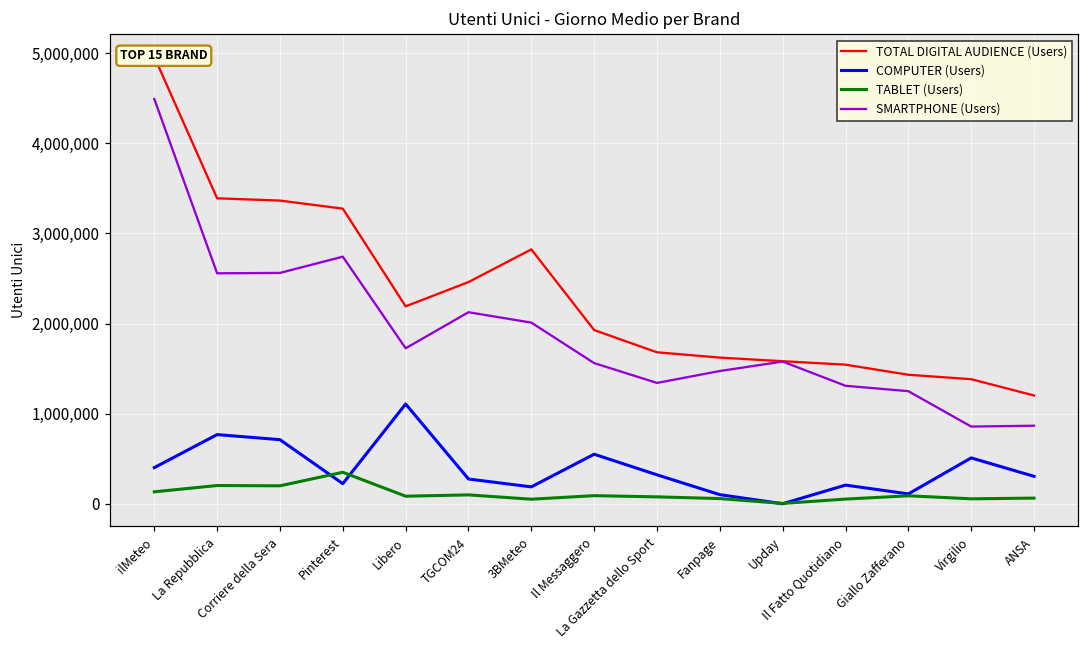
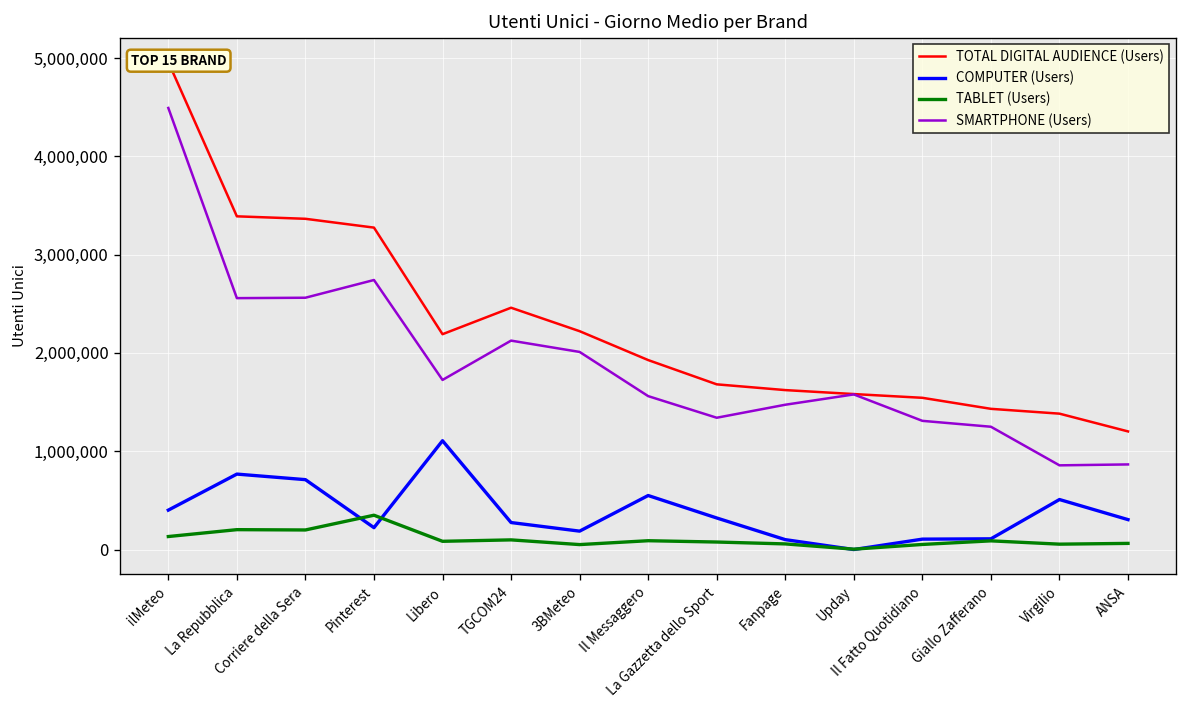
TOTAL DIGITAL AUDIENCE (Users), 3BMeteo: 2,800,000 -> 2,200,000
COMPUTER (Users), Il Fatto Quotidiano: 200,000 -> 100,000
